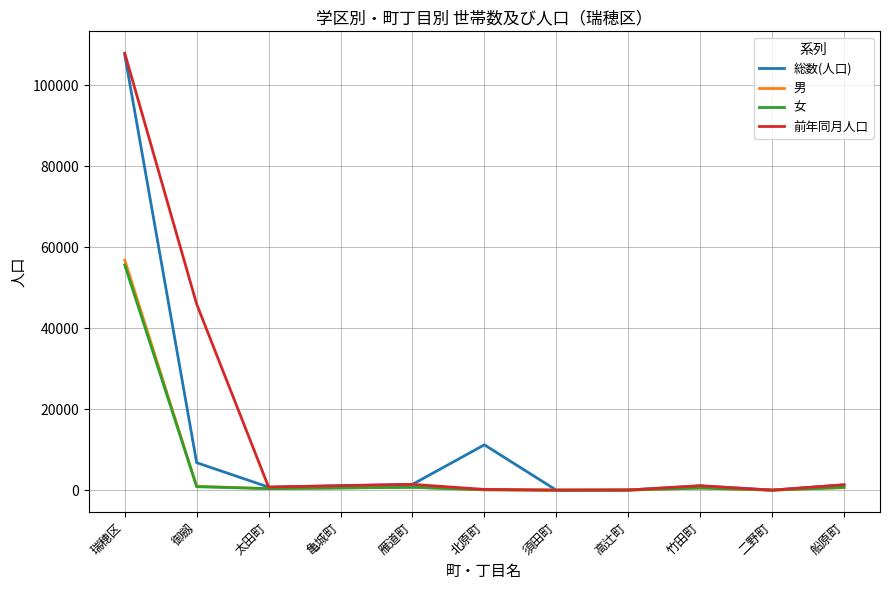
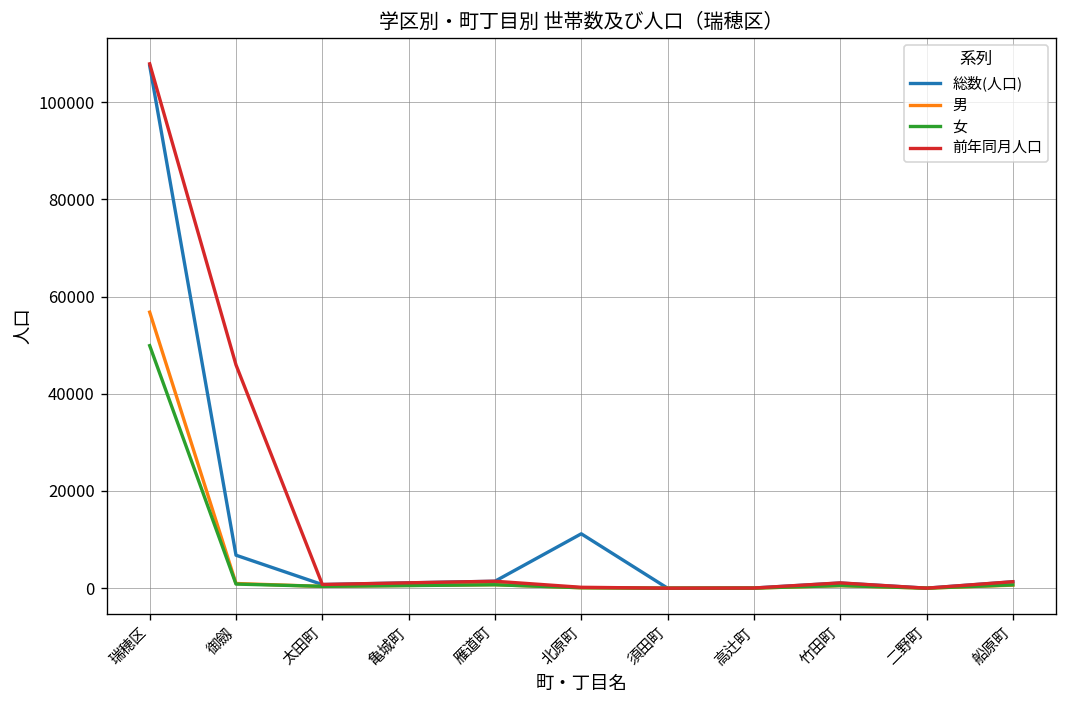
女, 瑞穂区: 56000 -> 50000
